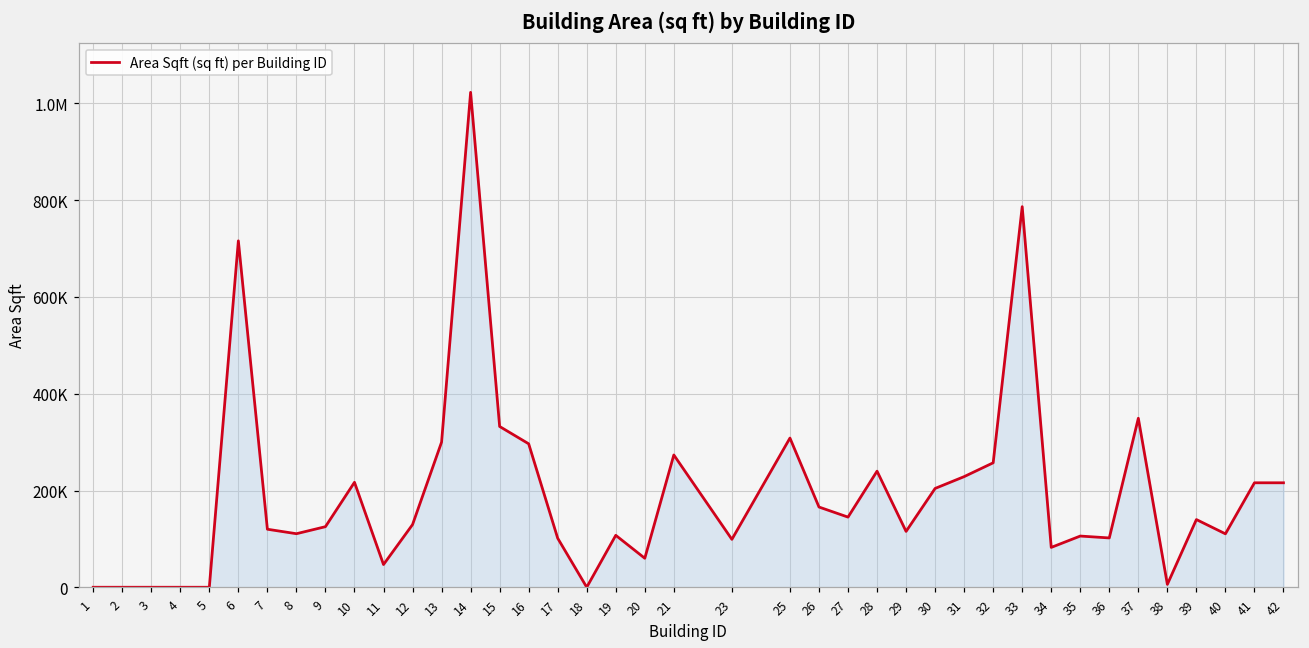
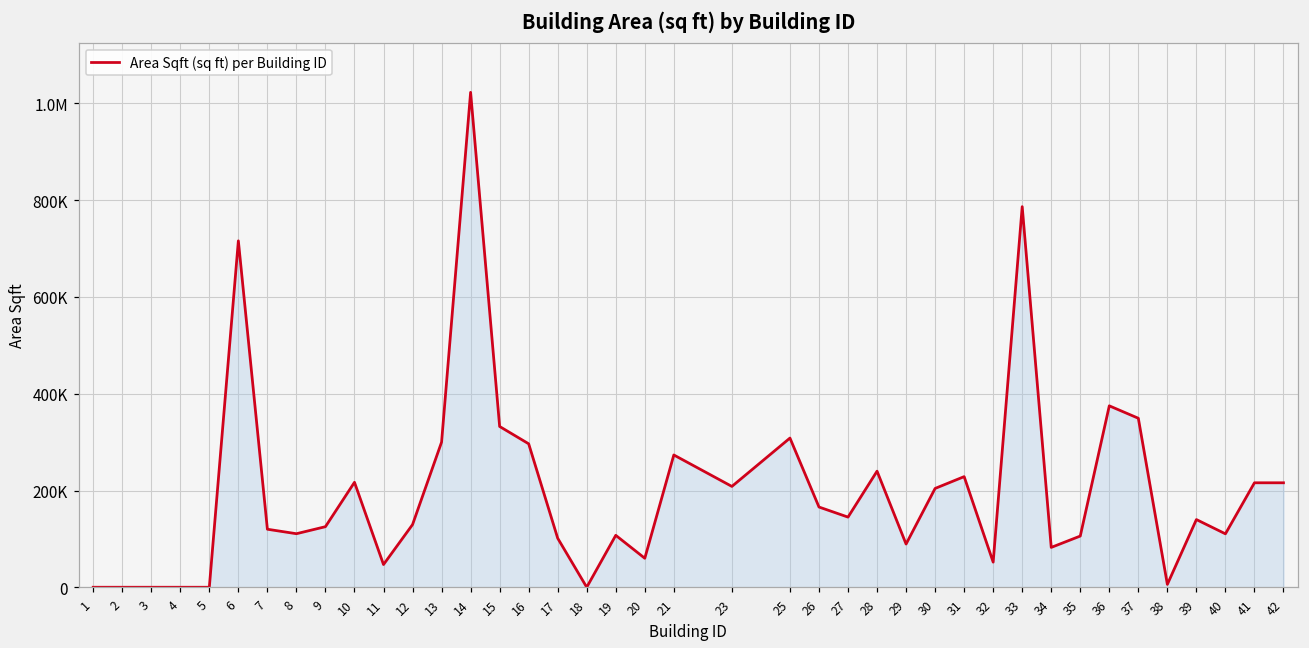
23: 100000 -> 210000
29: 120000 -> 90000
32: 260000 -> 50000
36: 100000 -> 380000
